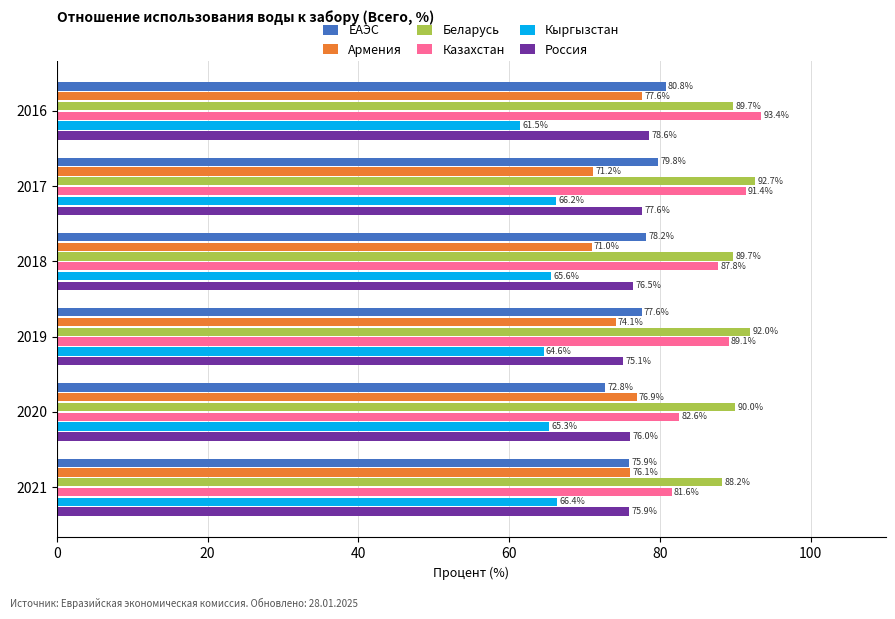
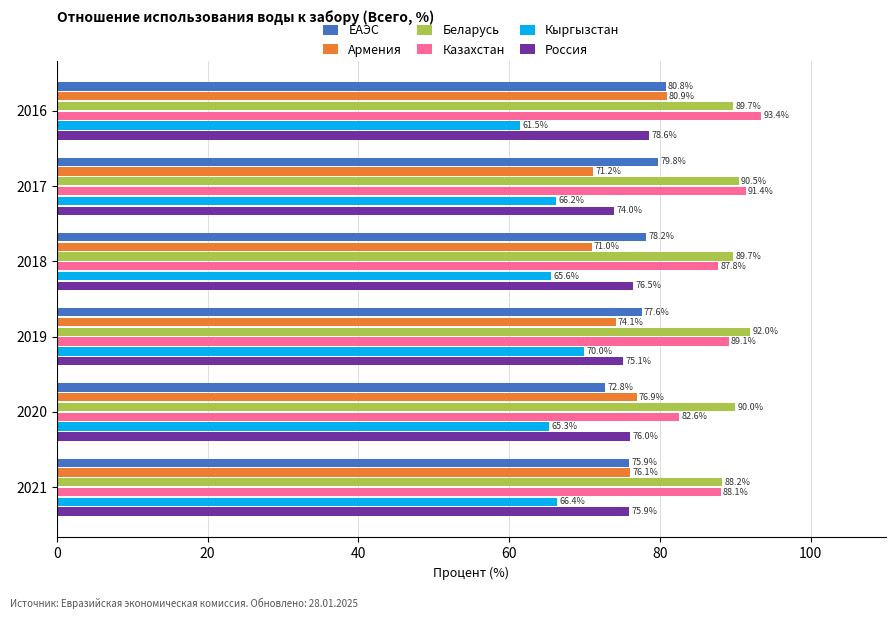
Армения, 2016: 77.6% -> 80.9%
Беларусь, 2017: 92.7% -> 90.5%
Россия, 2017: 77.6% -> 74.0%
Кыргызстан, 2019: 64.6% -> 70.0%
Казахстан, 2021: 81.6% -> 88.1%
